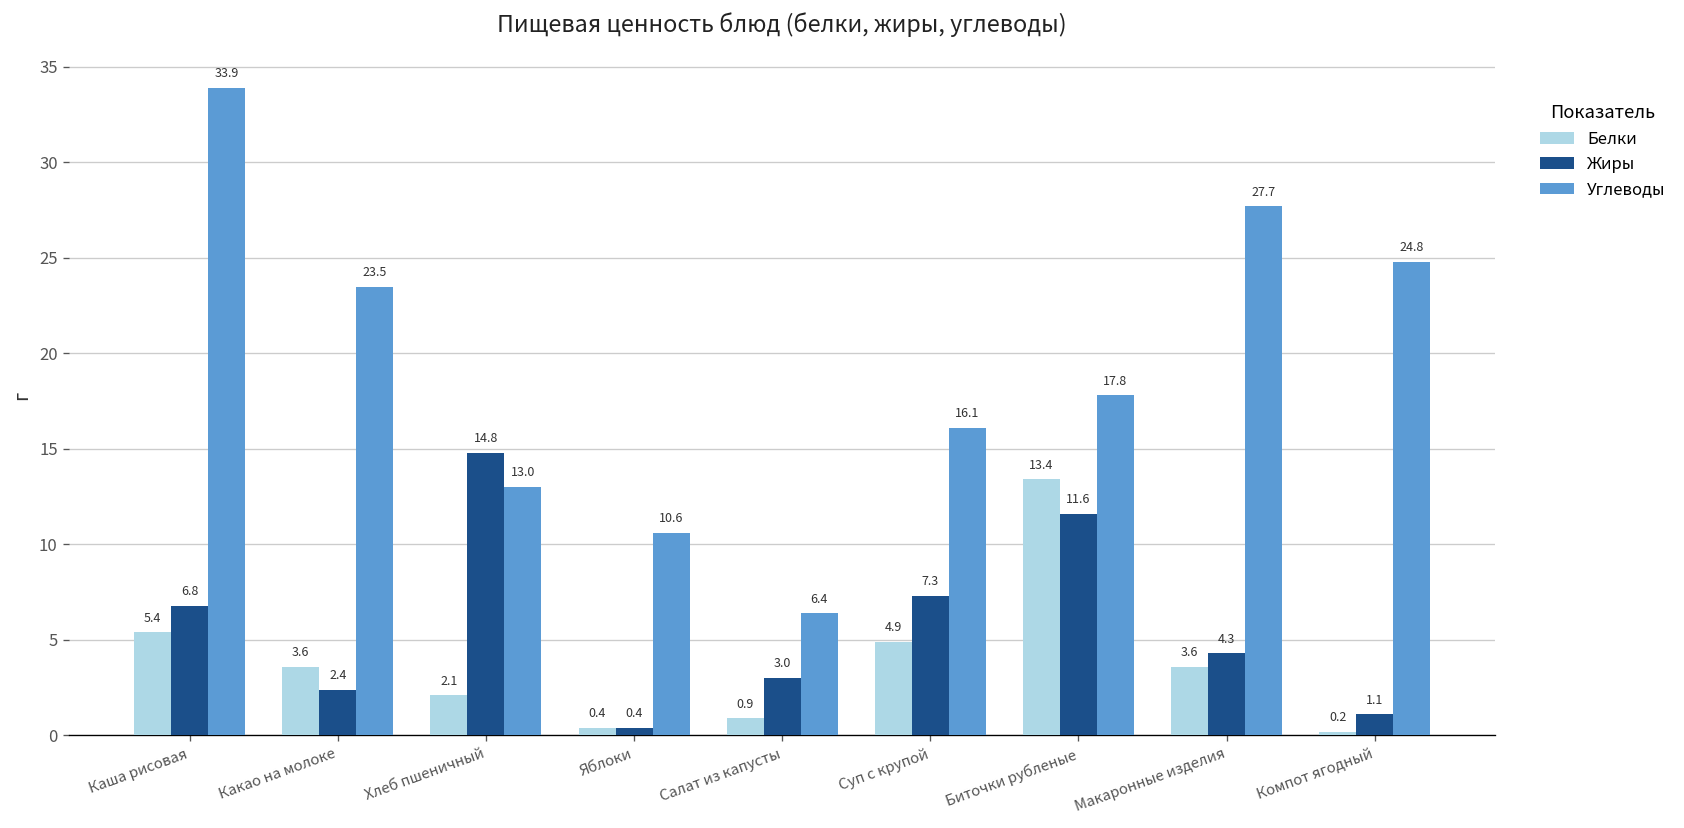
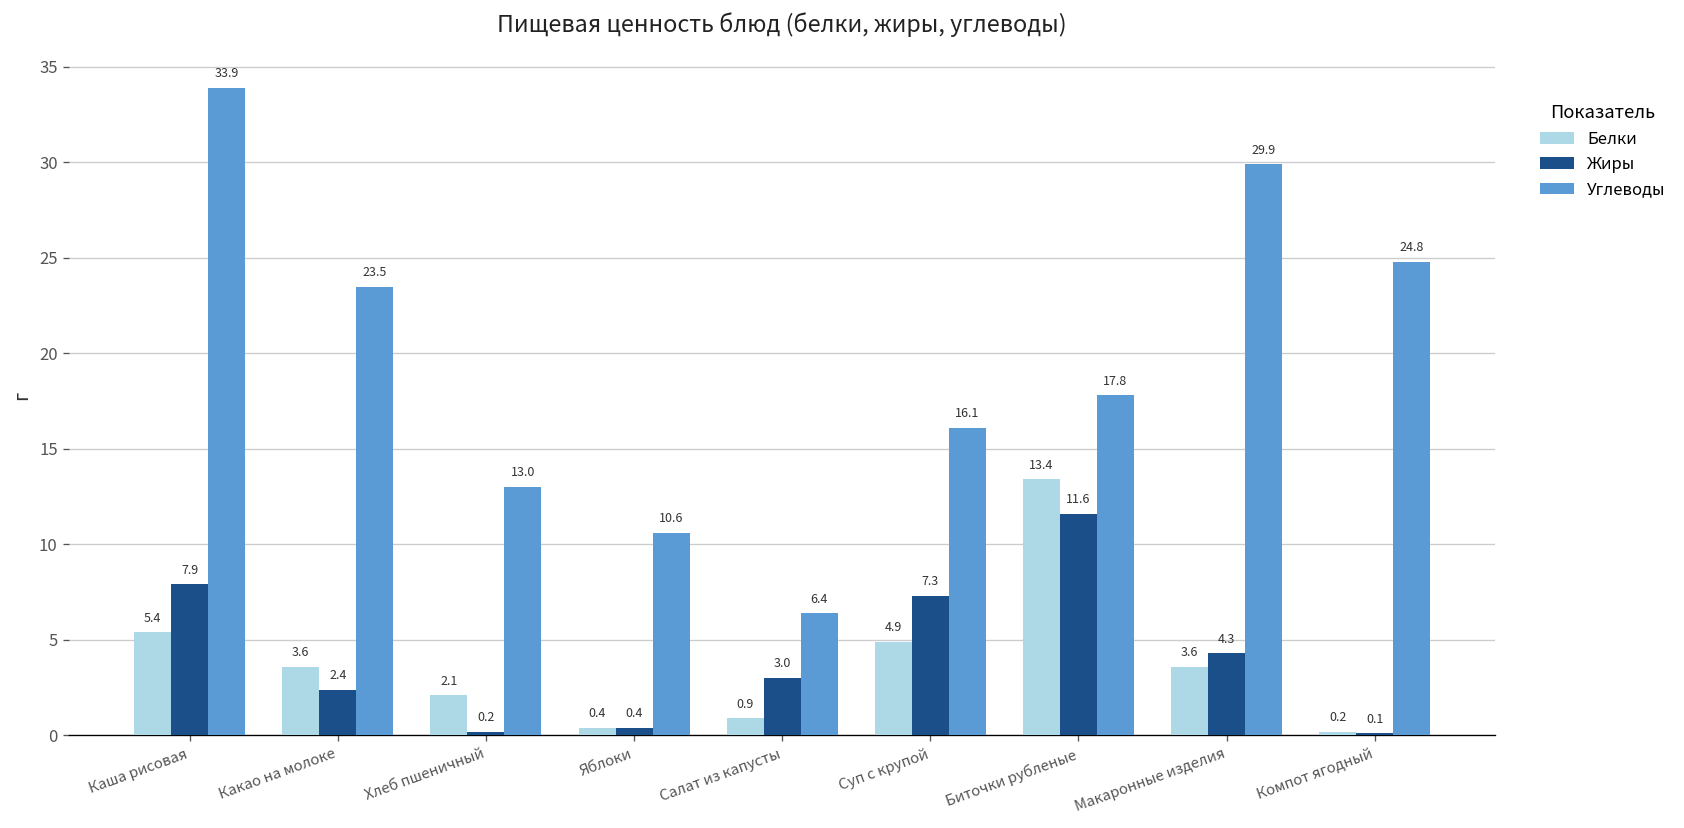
Жиры, Каша рисовая: 6.8 -> 7.9
Жиры, Хлеб пшеничный: 14.8 -> 0.2
Углеводы, Макаронные изделия: 27.7 -> 29.9
Жиры, Компот ягодный: 1.1 -> 0.1
